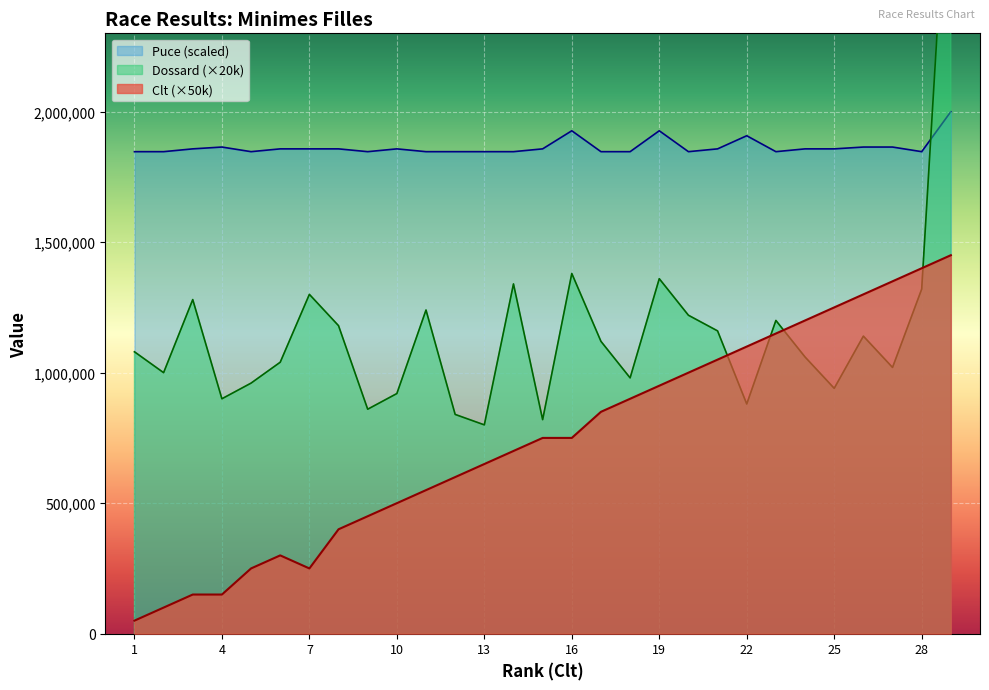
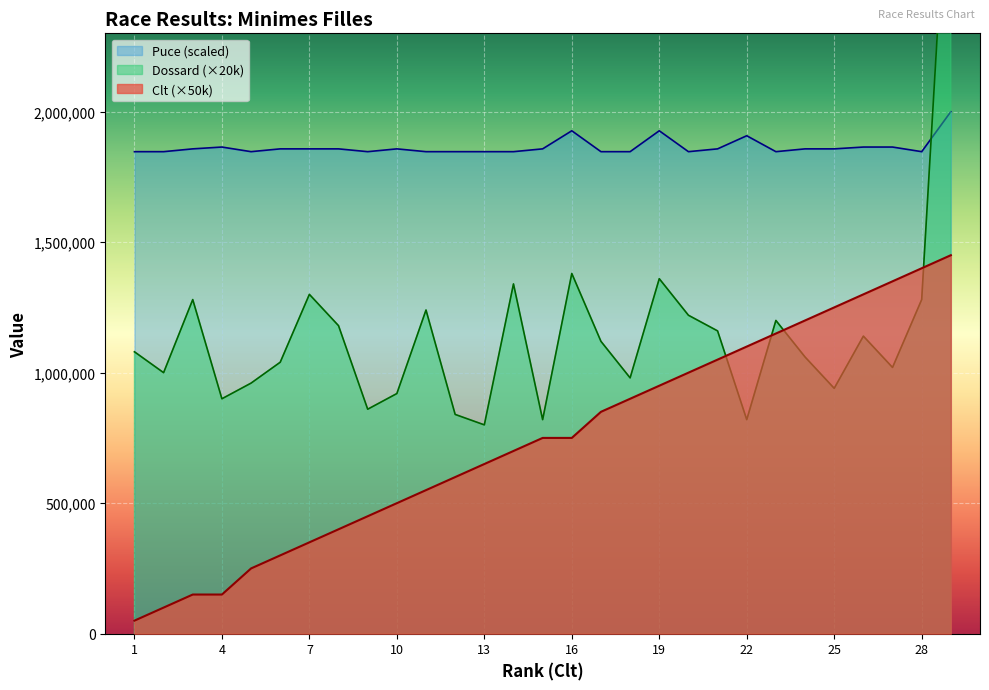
Clt (×50k), 7: 250,000 -> 350,000
Dossard (×20k), 22: 880,000 -> 820,000
Dossard (×20k), 28: 1,320,000 -> 1,280,000
